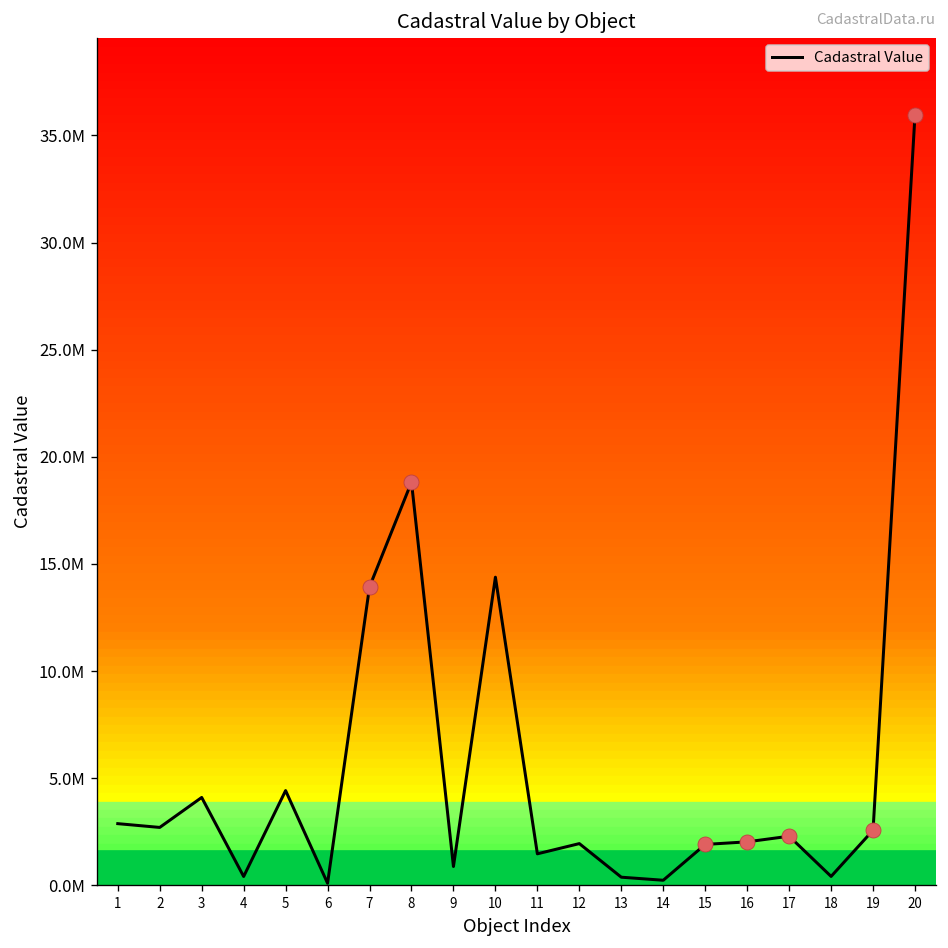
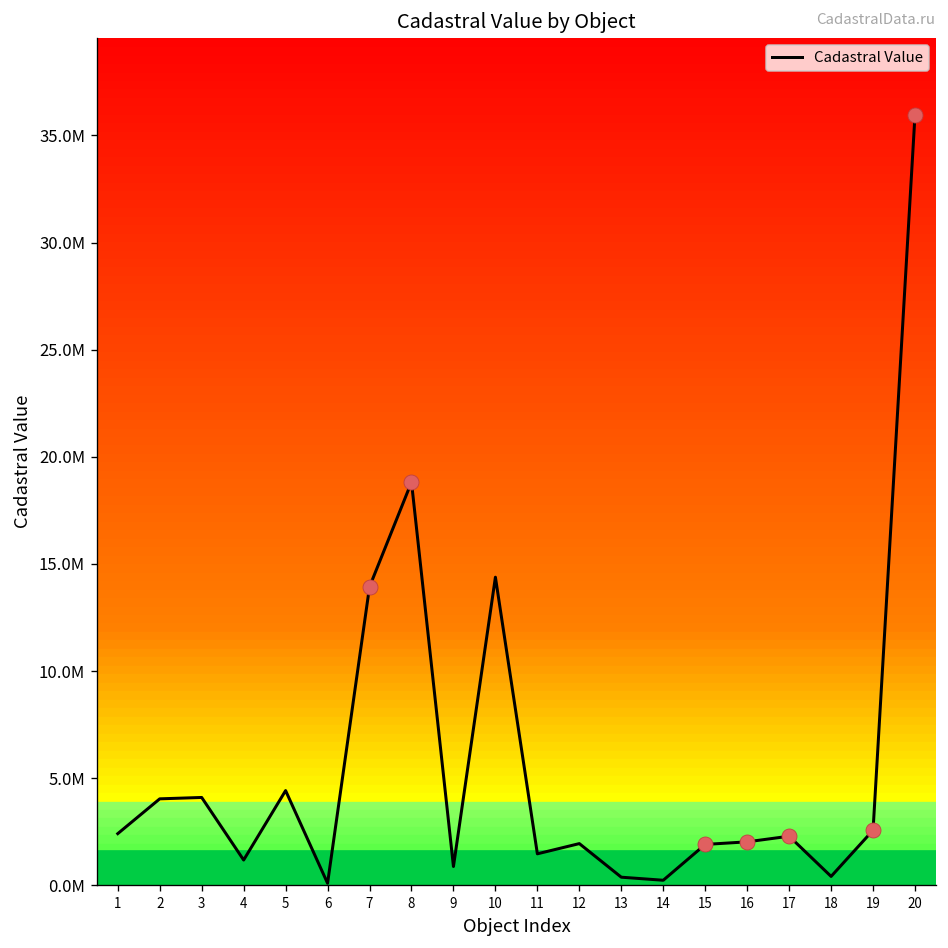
Cadastral Value, 1: 2900000 -> 2400000
Cadastral Value, 2: 2700000 -> 4000000
Cadastral Value, 4: 400000 -> 1200000
